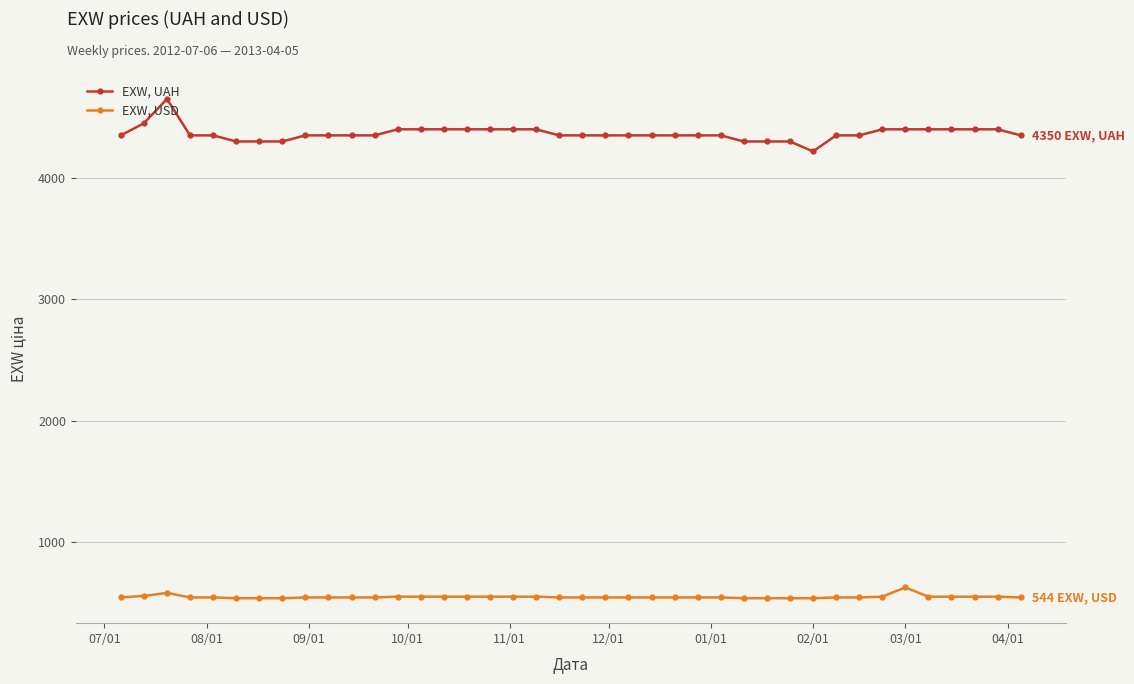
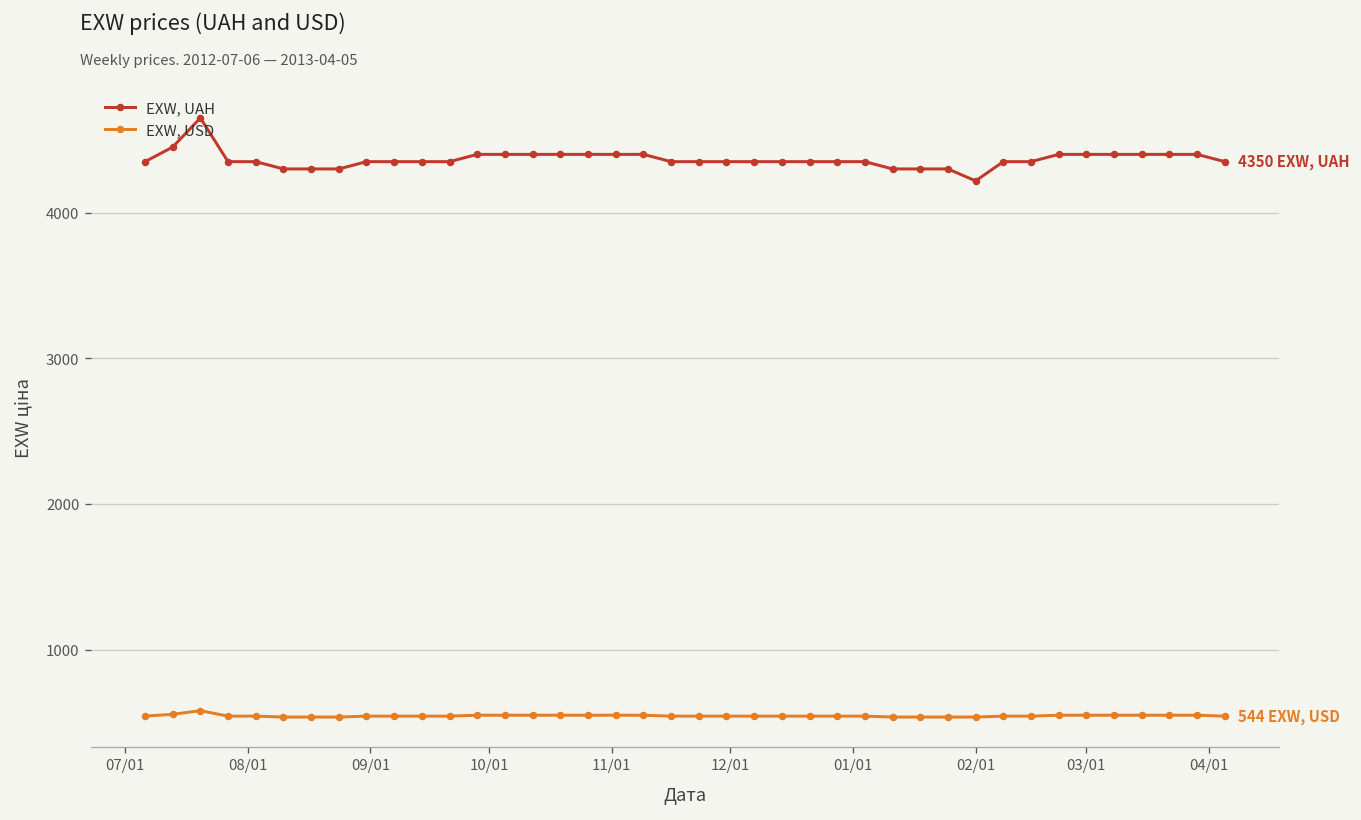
EXW, USD, 03/01: 630 -> 550
